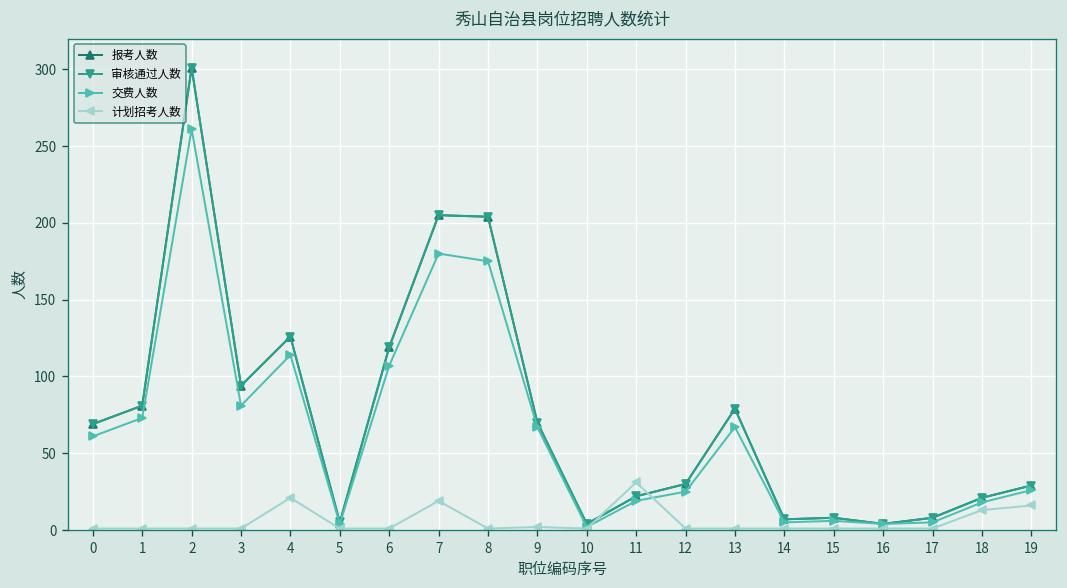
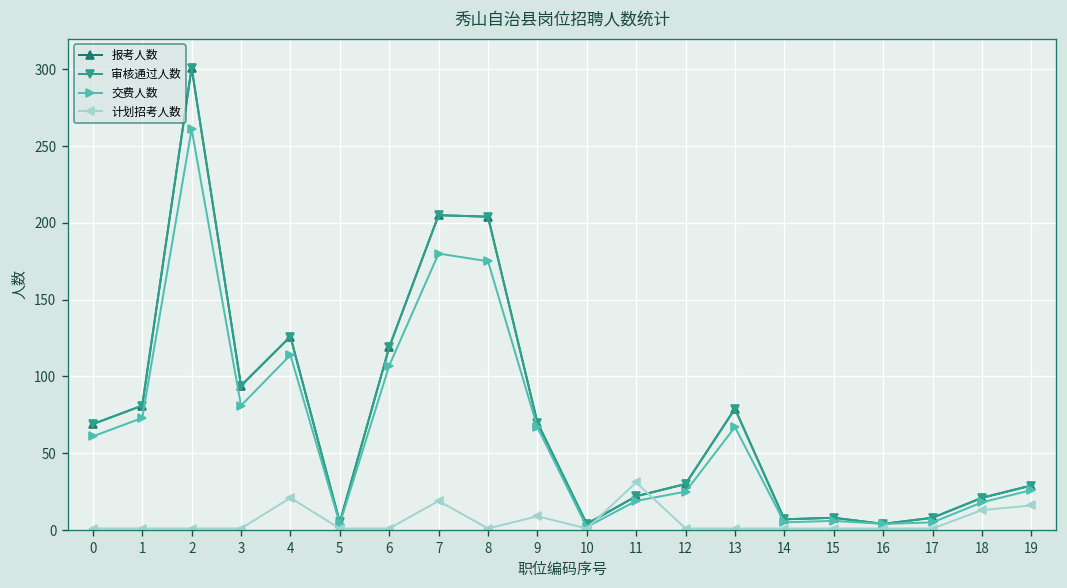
计划招考人数, 9: 2 -> 9
